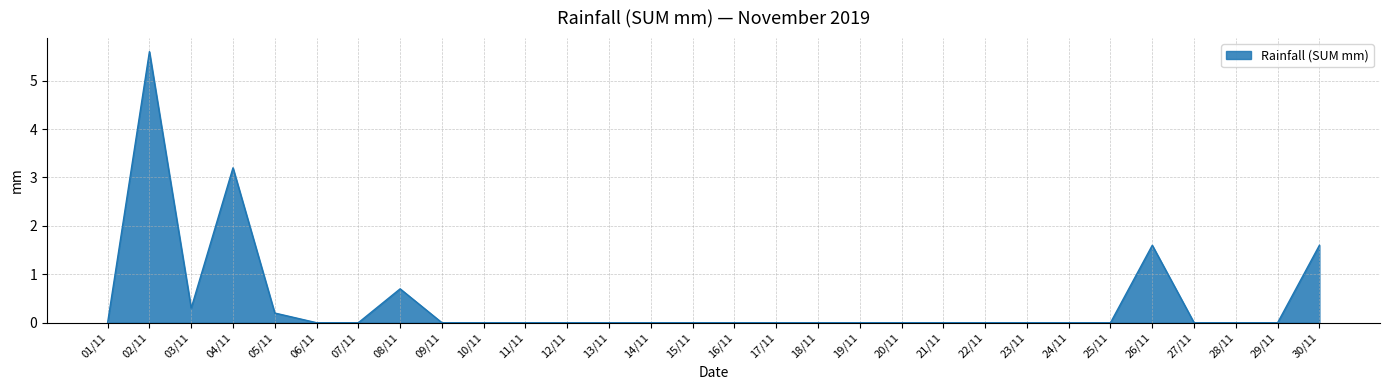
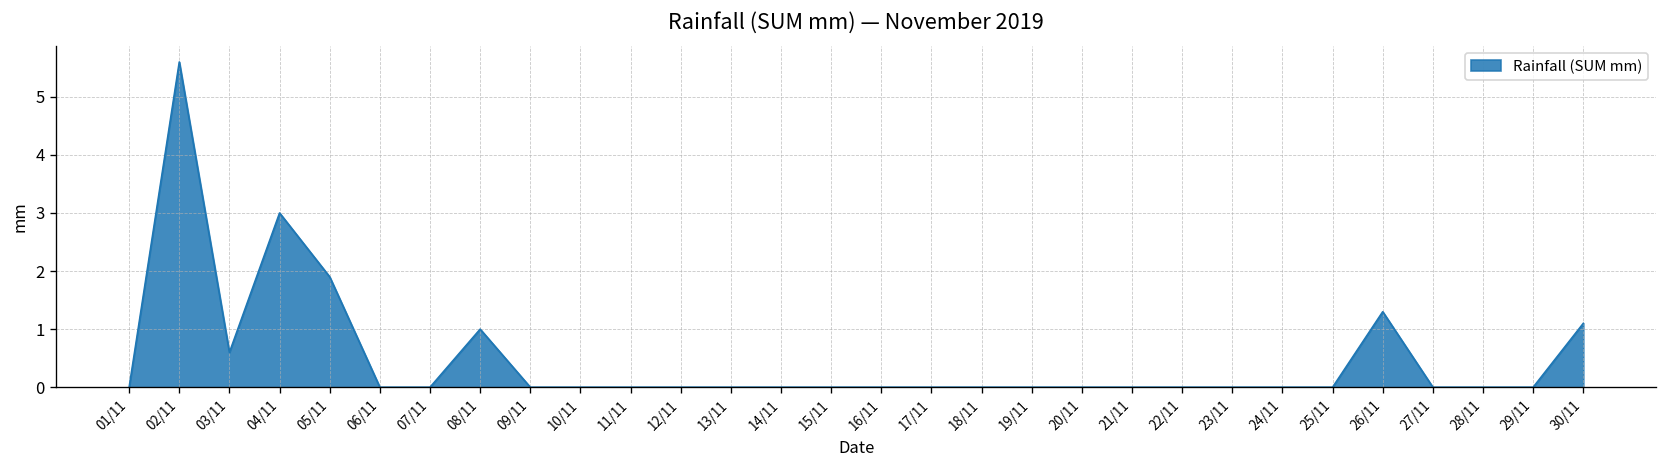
03/11: 0.3 -> 0.6
04/11: 3.2 -> 3.0
05/11: 0.2 -> 1.9
08/11: 0.7 -> 1.0
26/11: 1.6 -> 1.3
30/11: 1.6 -> 1.1
